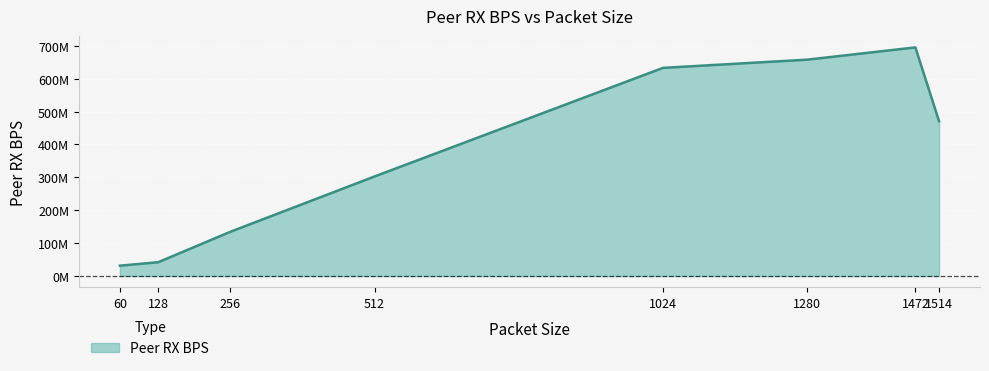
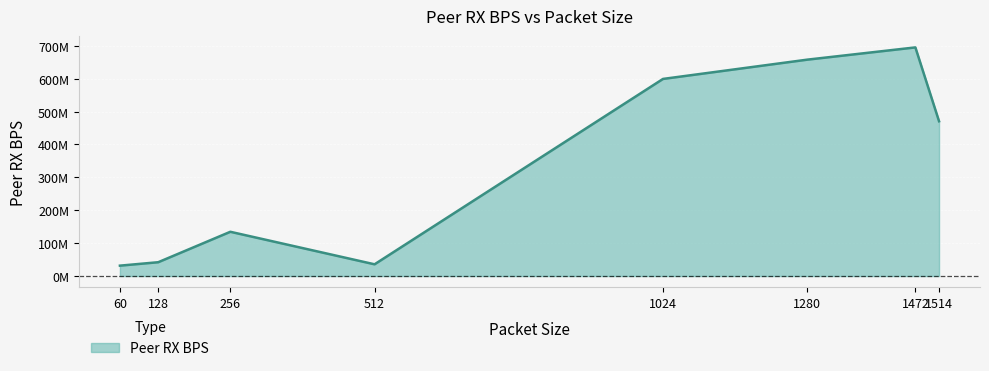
512: 300000000 -> 40000000
1024: 630000000 -> 600000000
